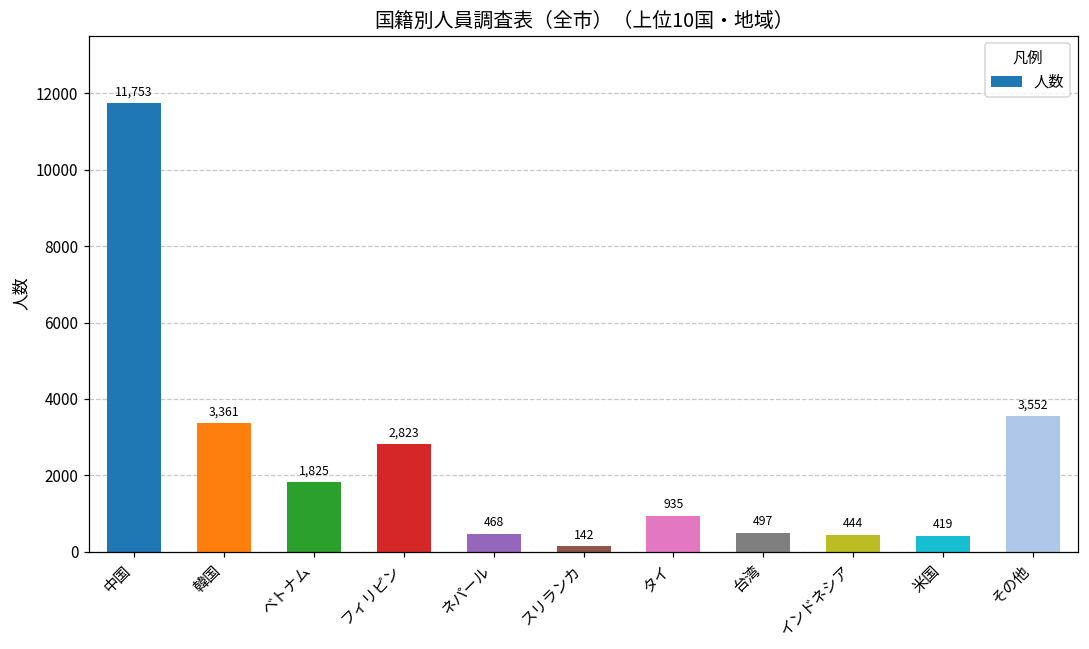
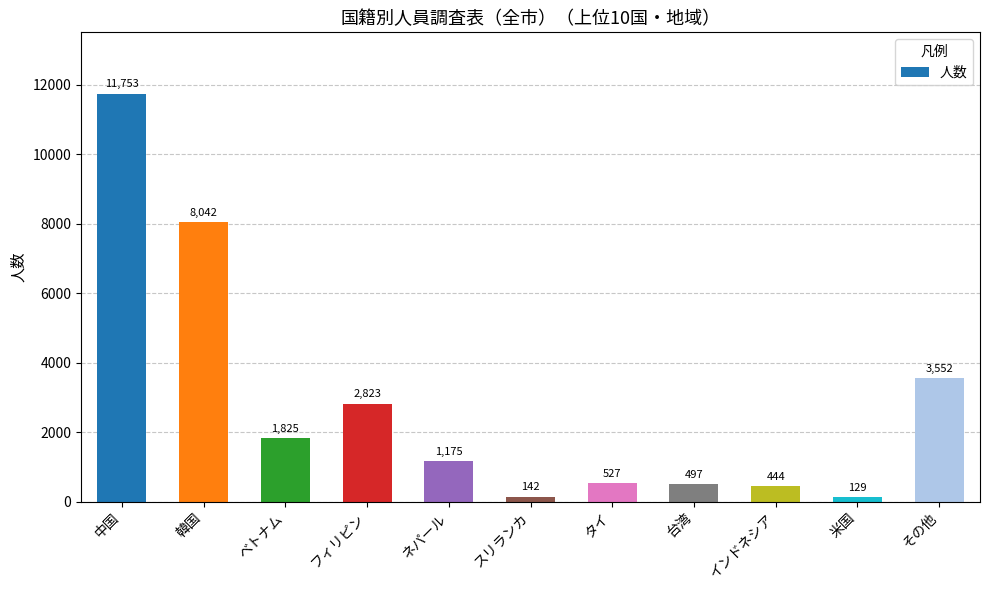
韓国: 3,361 -> 8,042
ネパール: 468 -> 1,175
タイ: 935 -> 527
米国: 419 -> 129
